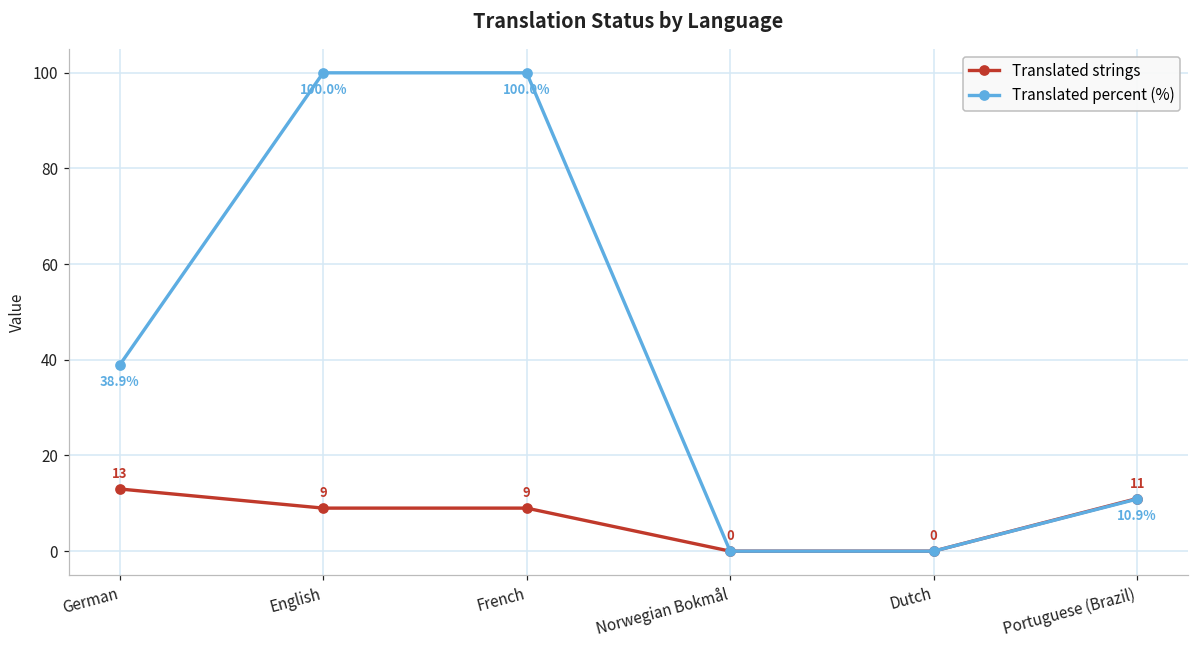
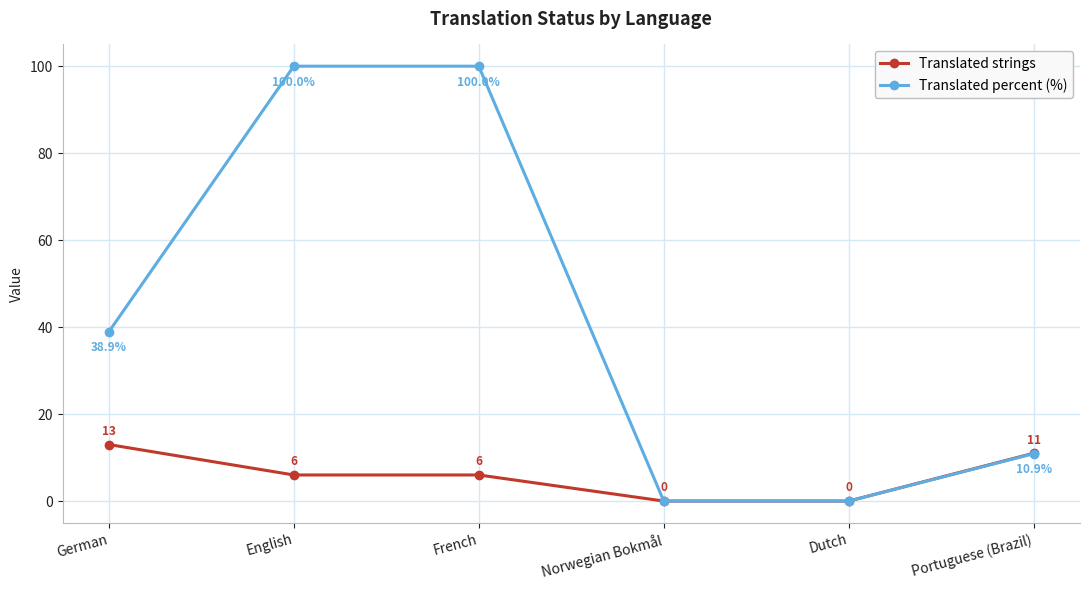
Translated strings, English: 9 -> 6
Translated strings, French: 9 -> 6
